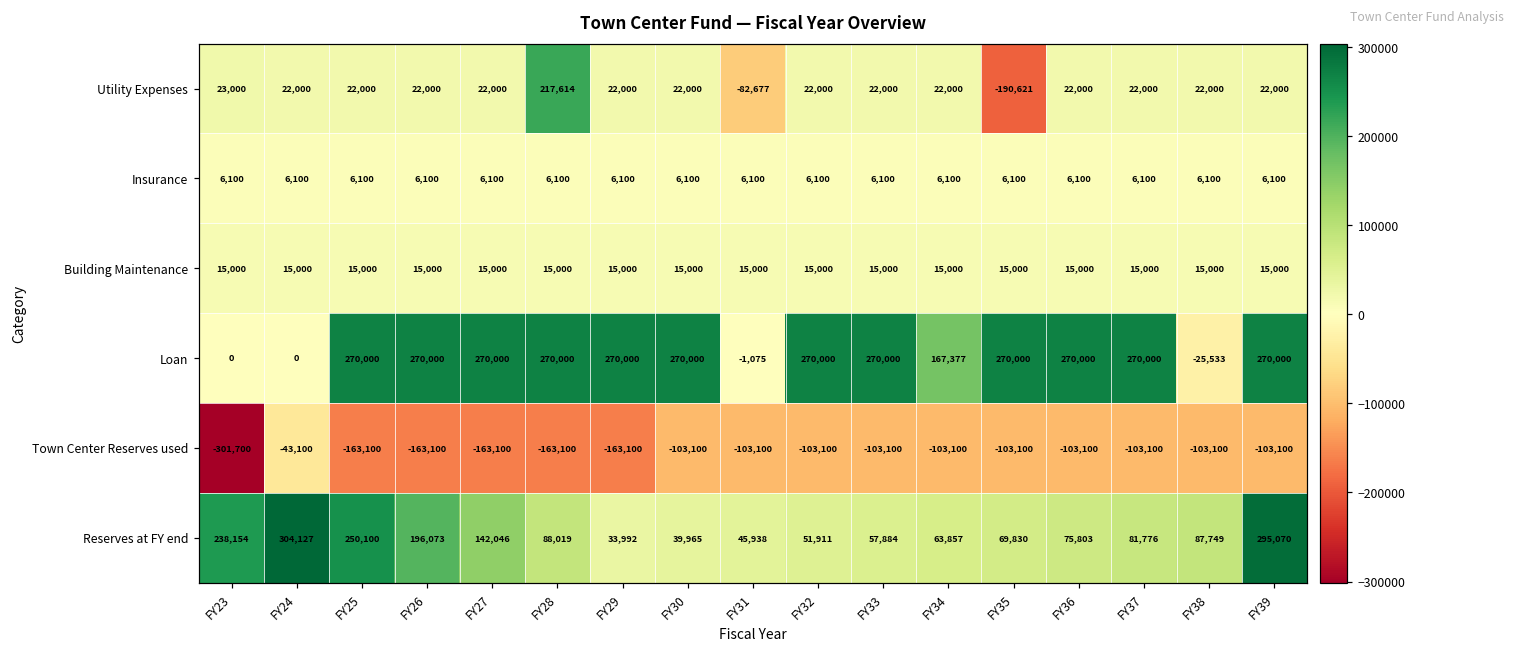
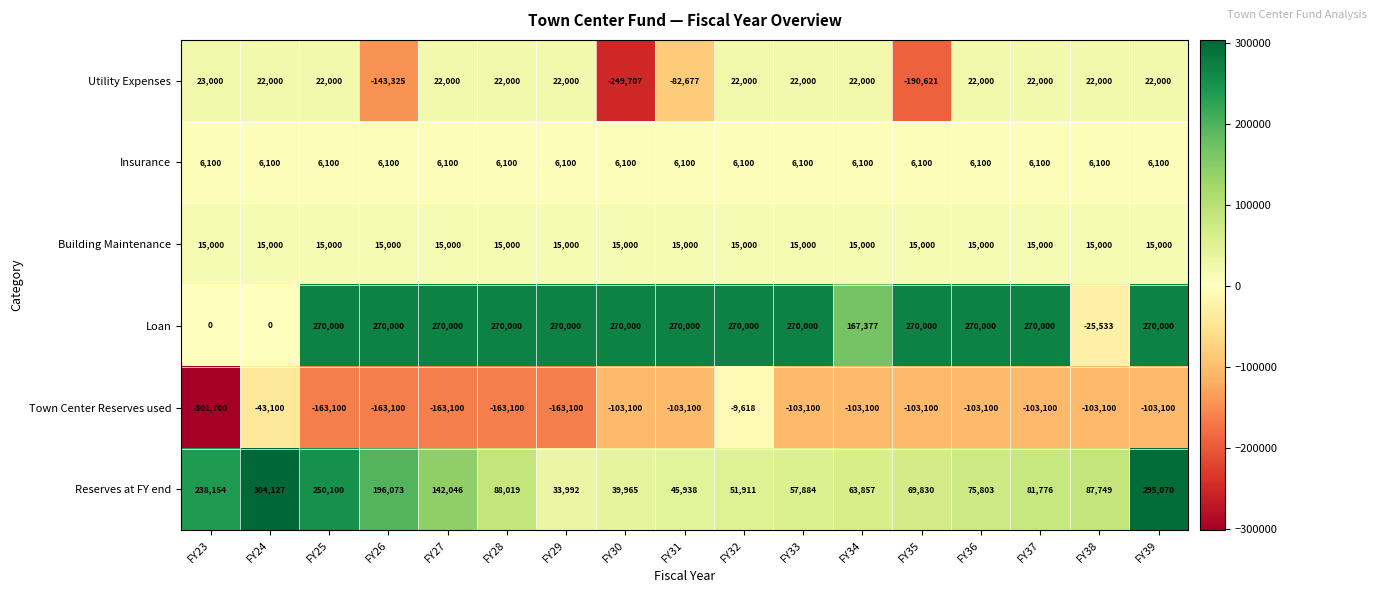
Utility Expenses, FY26: 22,000 -> -143,325
Utility Expenses, FY28: 217,614 -> 22,000
Utility Expenses, FY30: 22,000 -> -249,707
Loan, FY31: -1,075 -> 270,000
Town Center Reserves used, FY32: -103,100 -> -9,618
